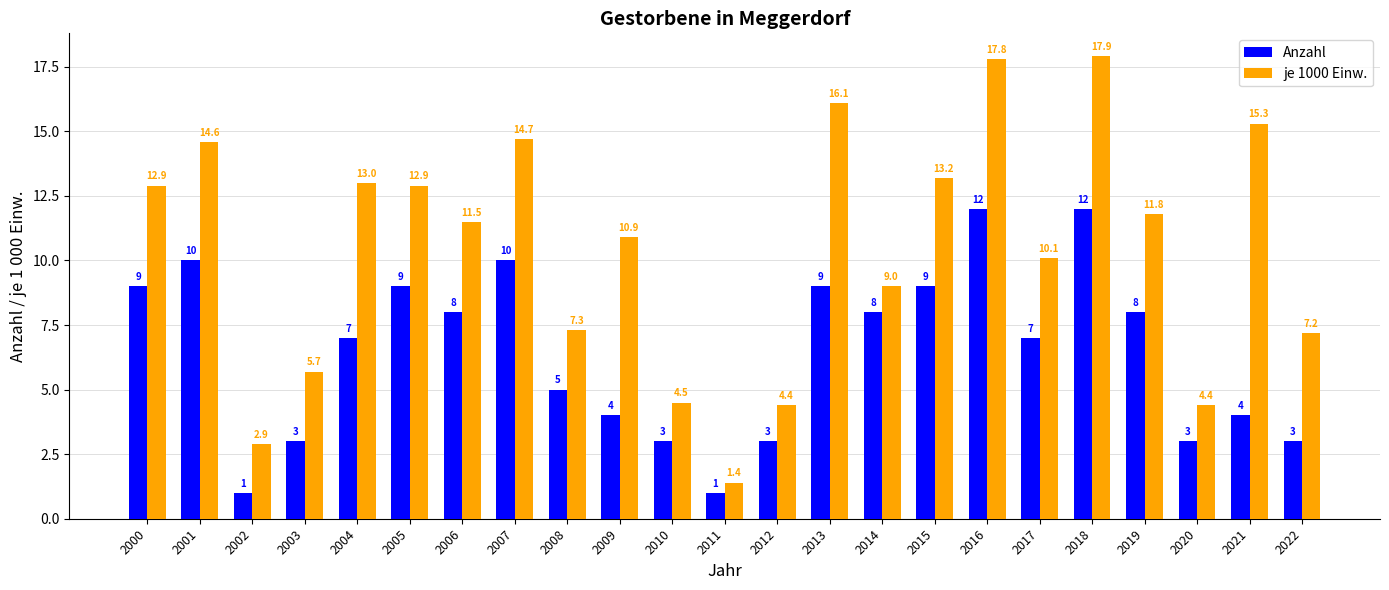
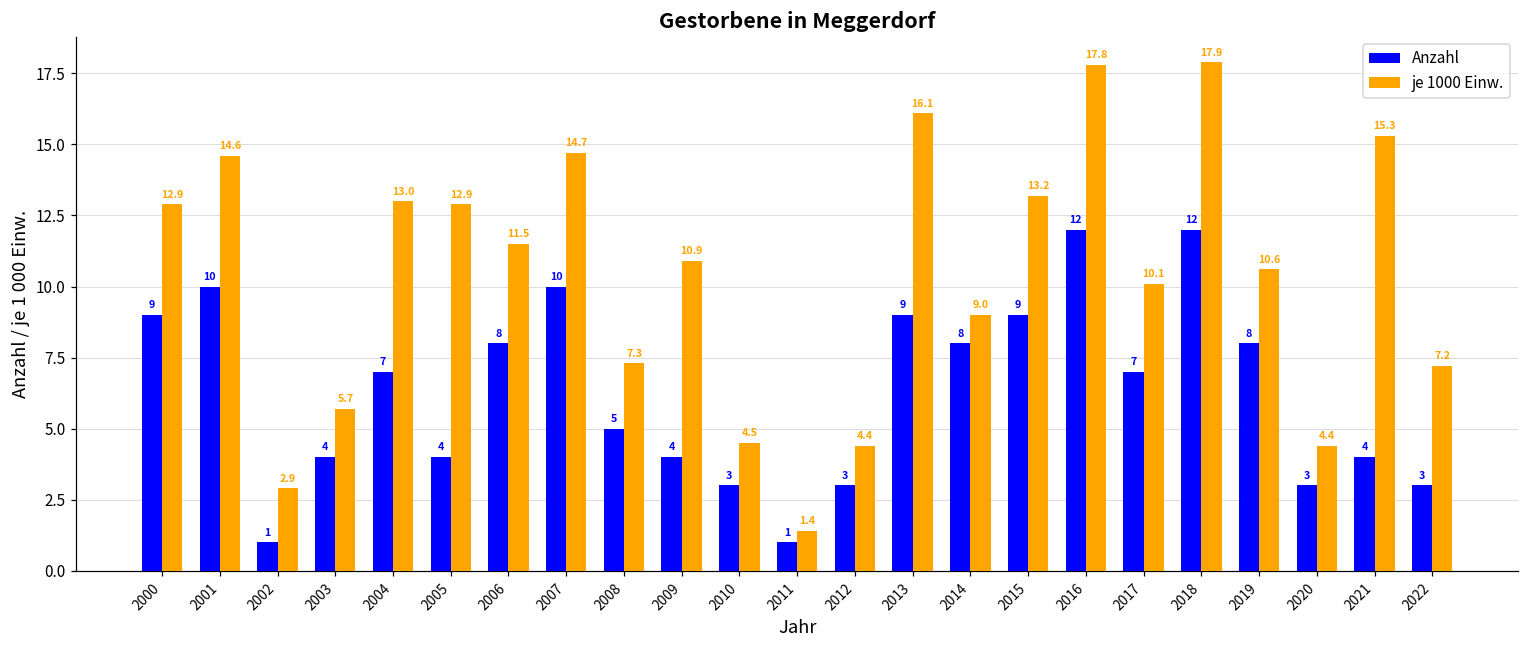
Anzahl, 2003: 3 -> 4
Anzahl, 2005: 9 -> 4
je 1000 Einw., 2019: 11.8 -> 10.6
